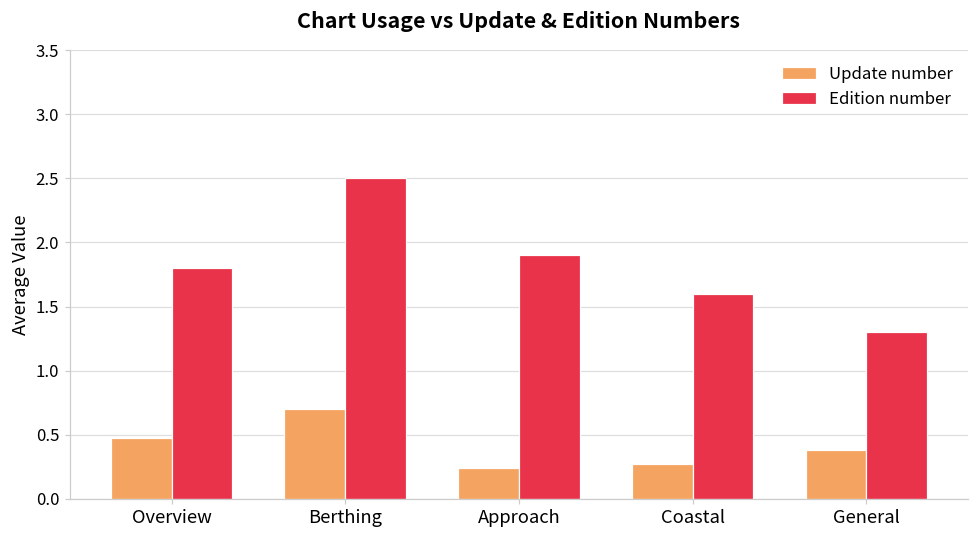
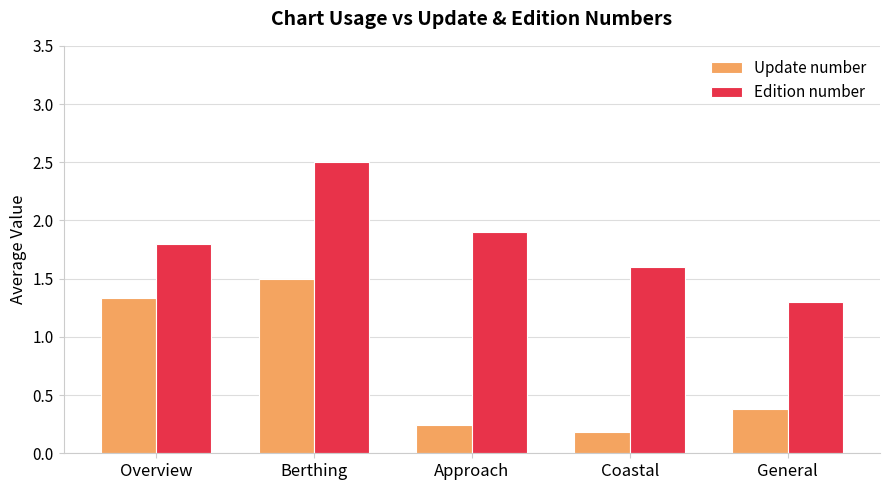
Update number, Overview: 0.47 -> 1.33
Update number, Berthing: 0.7 -> 1.5
Update number, Coastal: 0.27 -> 0.18
